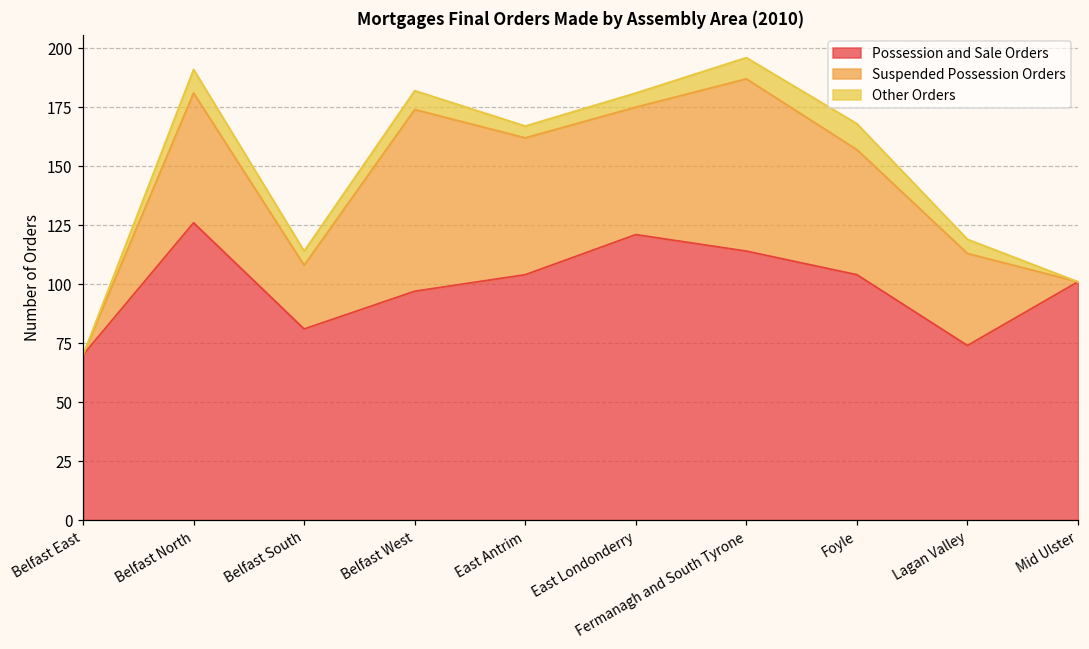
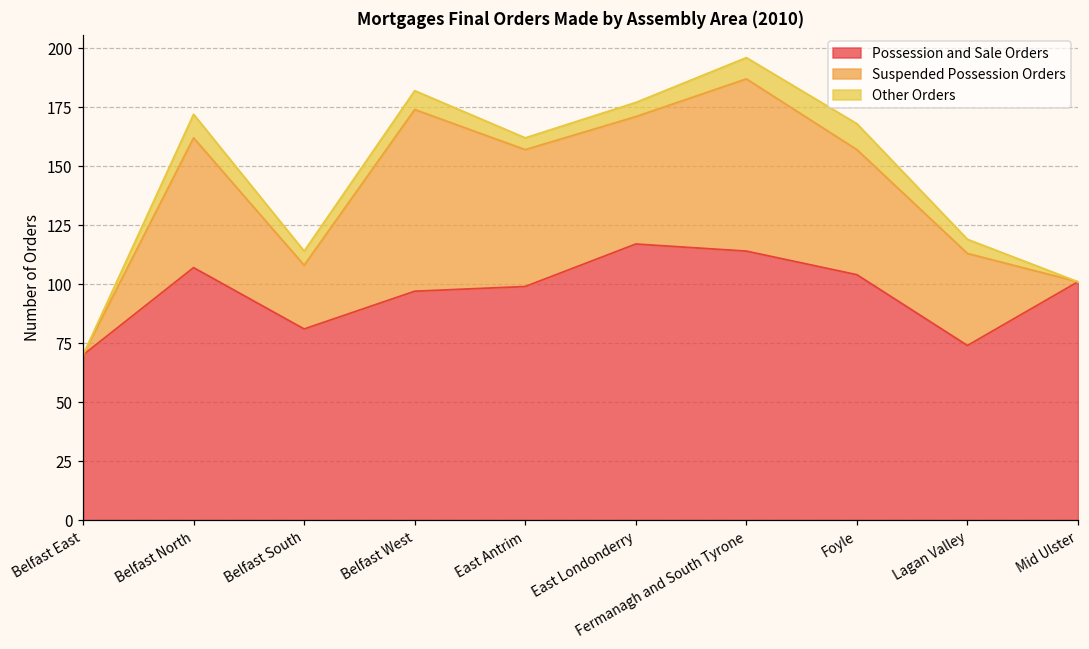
Possession and Sale Orders, Belfast North: 126 -> 107
Possession and Sale Orders, East Antrim: 104 -> 99
Possession and Sale Orders, East Londonderry: 121 -> 117
